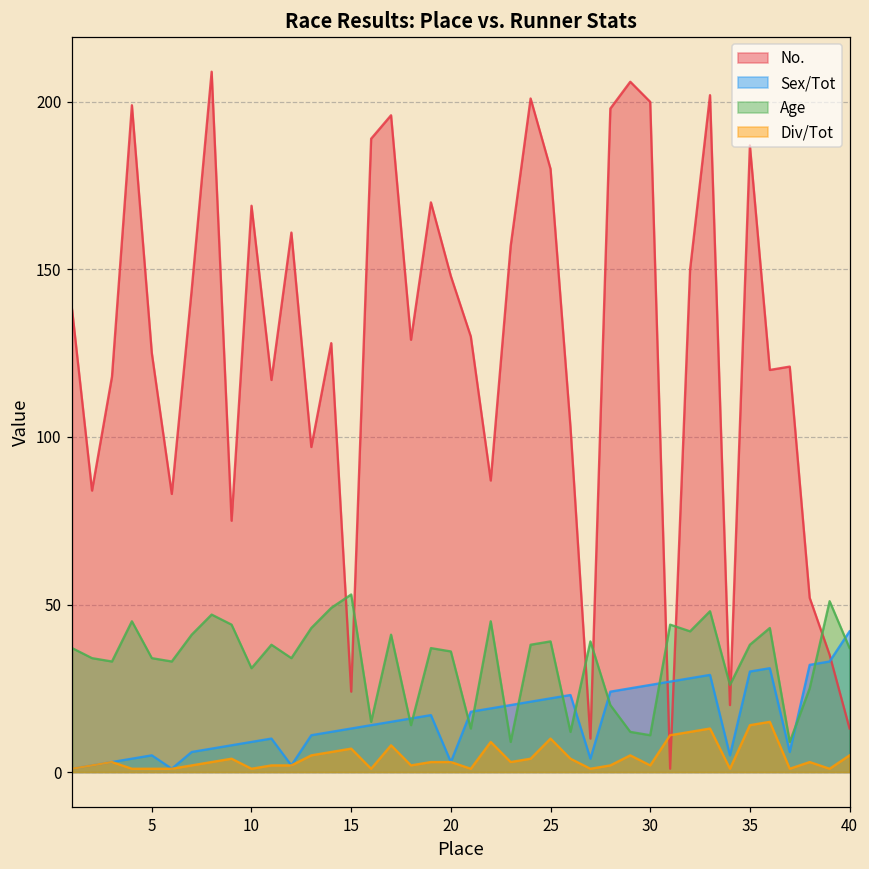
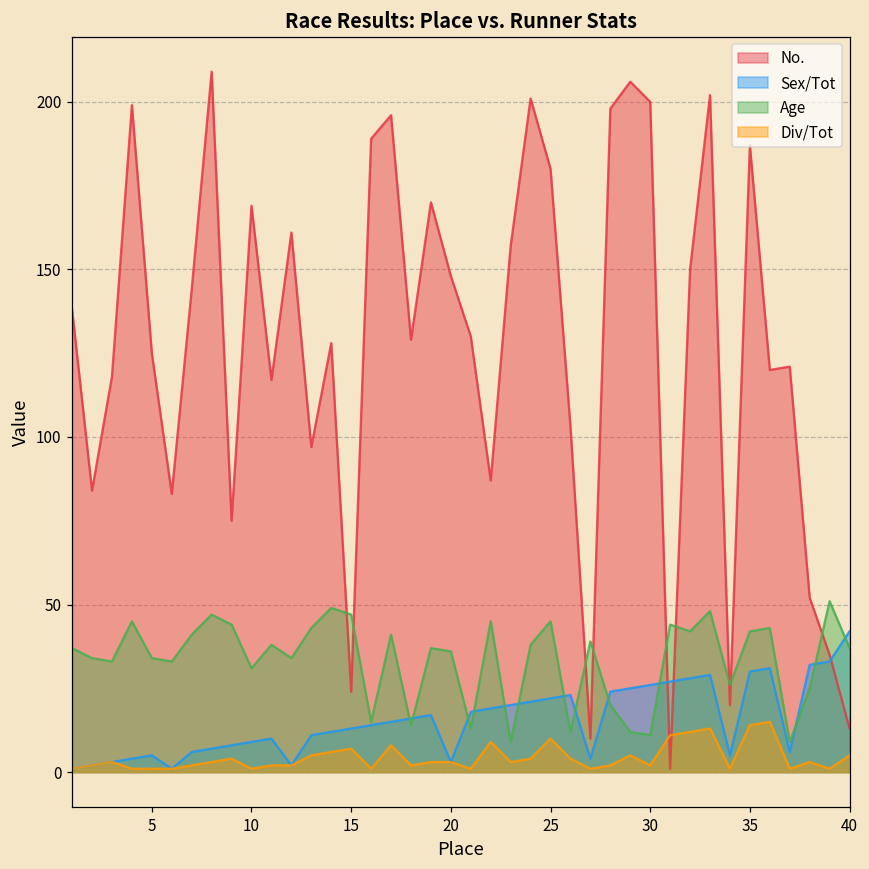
Age, 15: 53 -> 47
Age, 25: 39 -> 45
Age, 35: 38 -> 42
